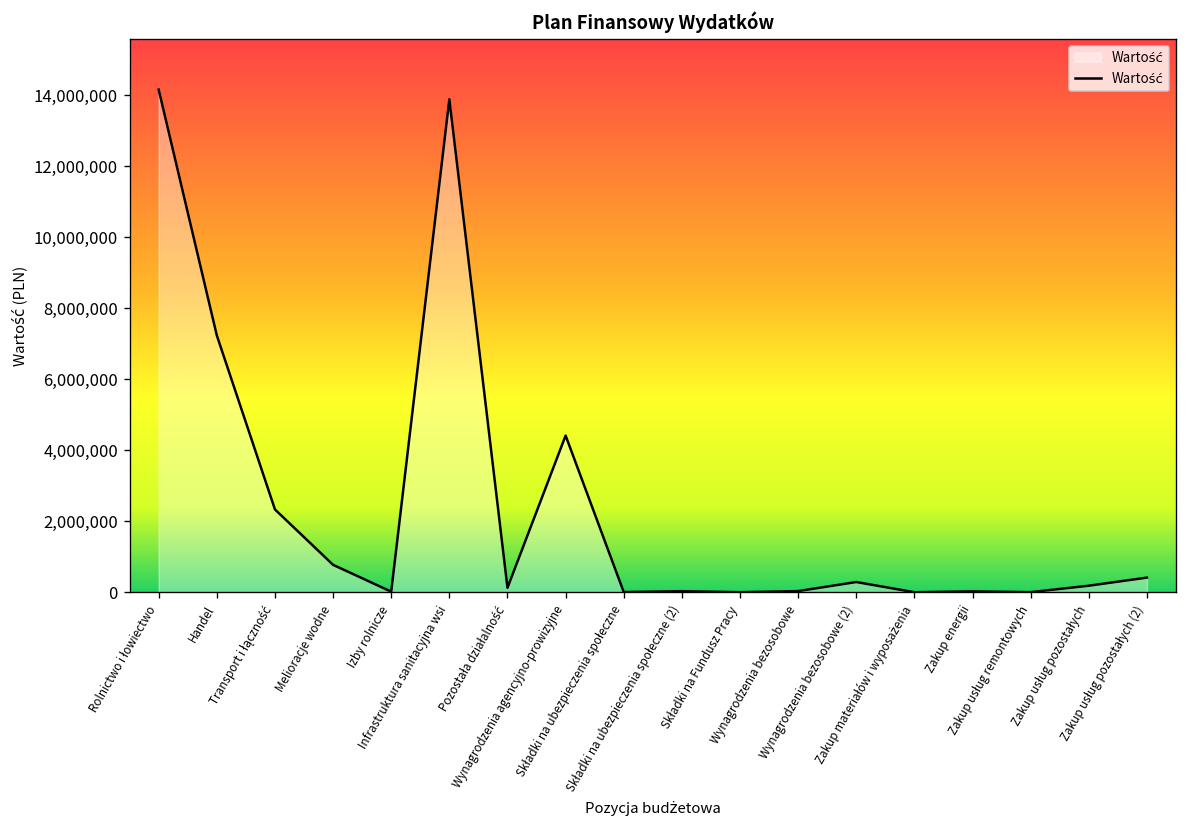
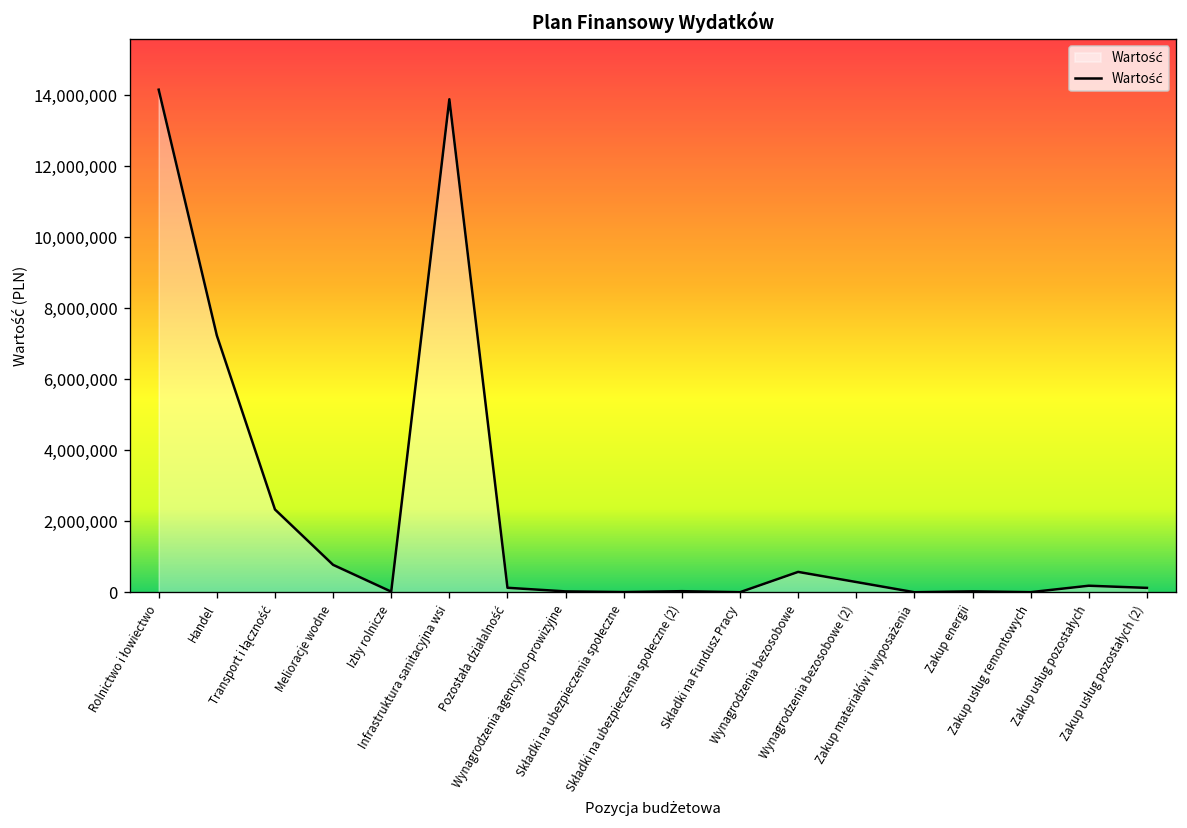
Wynagrodzenia agencyjno-prowizyjne: 4,400,000 -> 0
Wynagrodzenia bezosobowe: 0 -> 600,000
Zakup usług pozostałych (2): 400,000 -> 100,000
